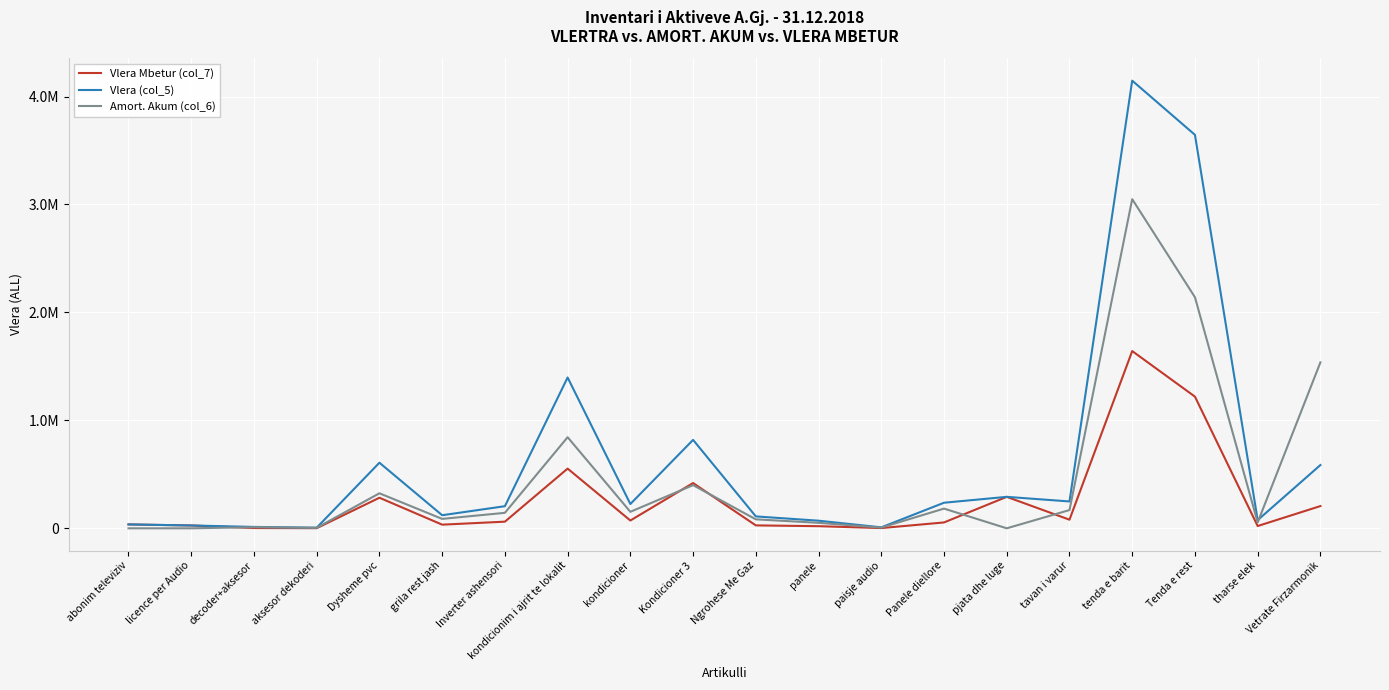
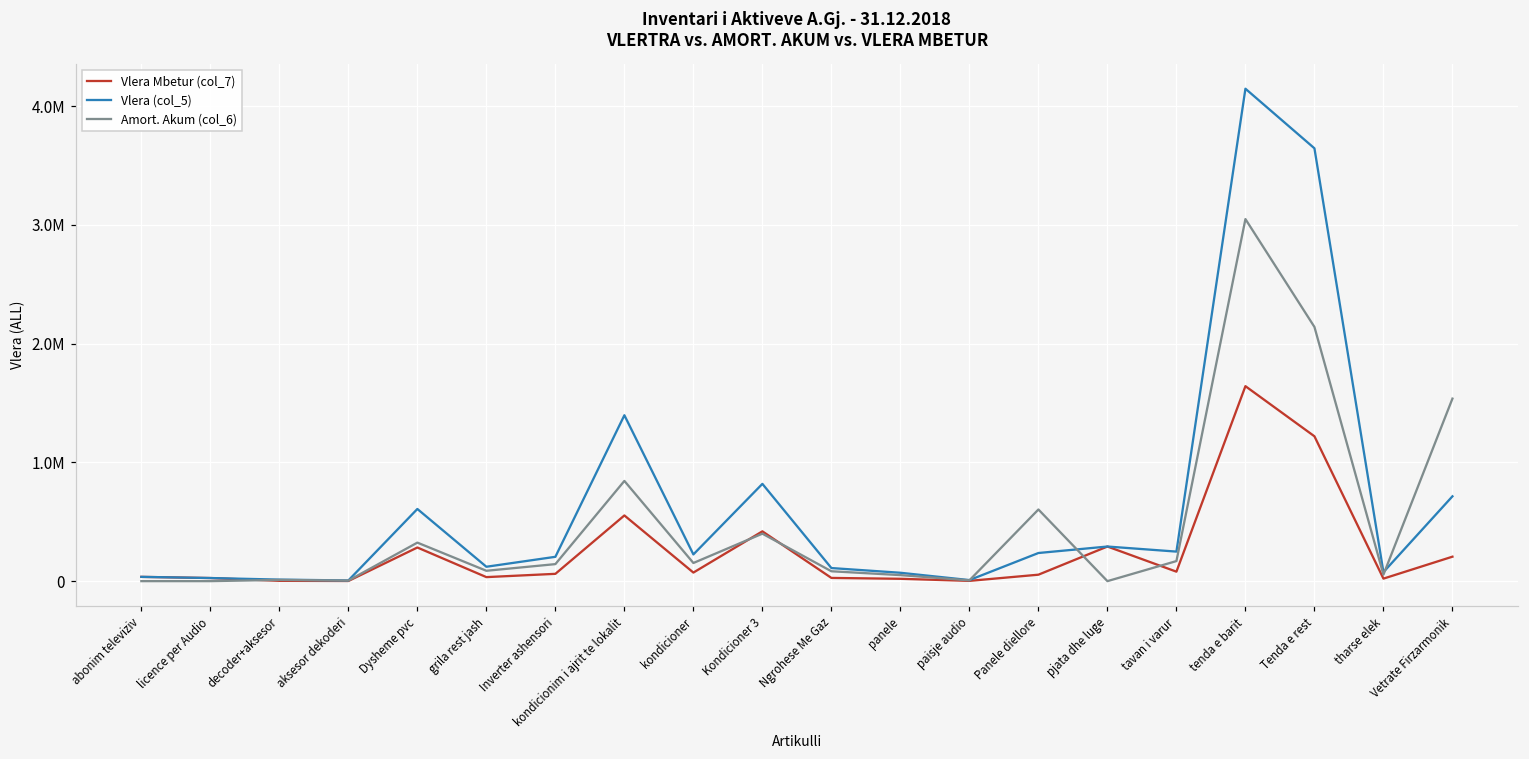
Amort. Akum (col_6), Panele diellore: 180000 -> 600000
Vlera (col_5), Vetrate Firzarmonik: 590000 -> 710000
